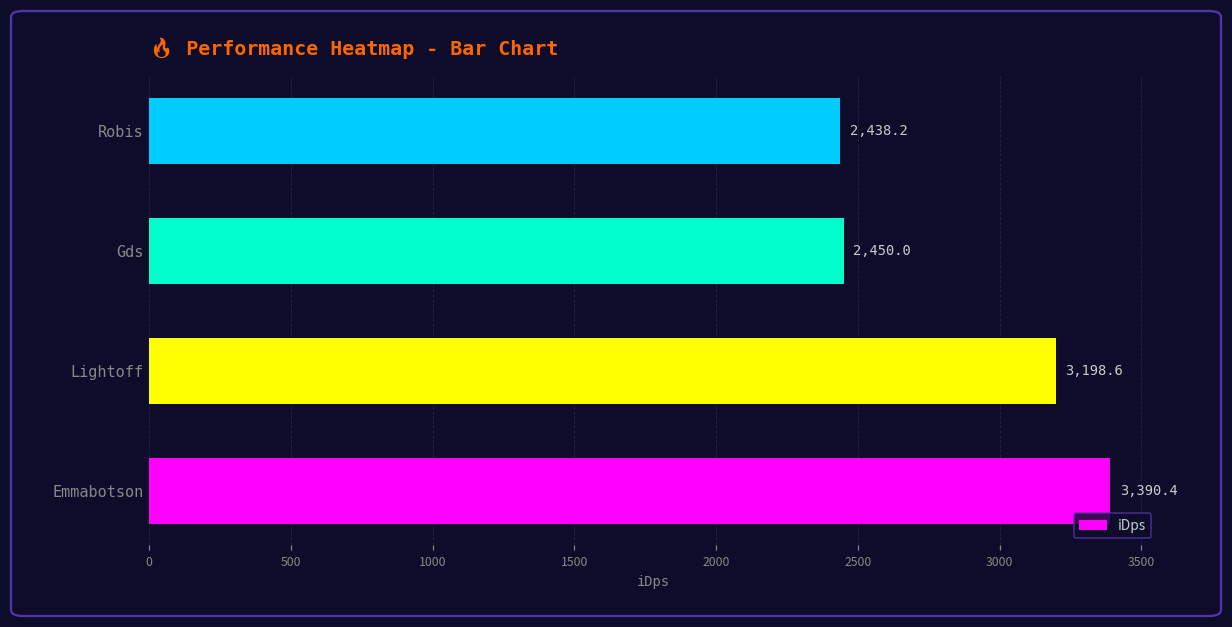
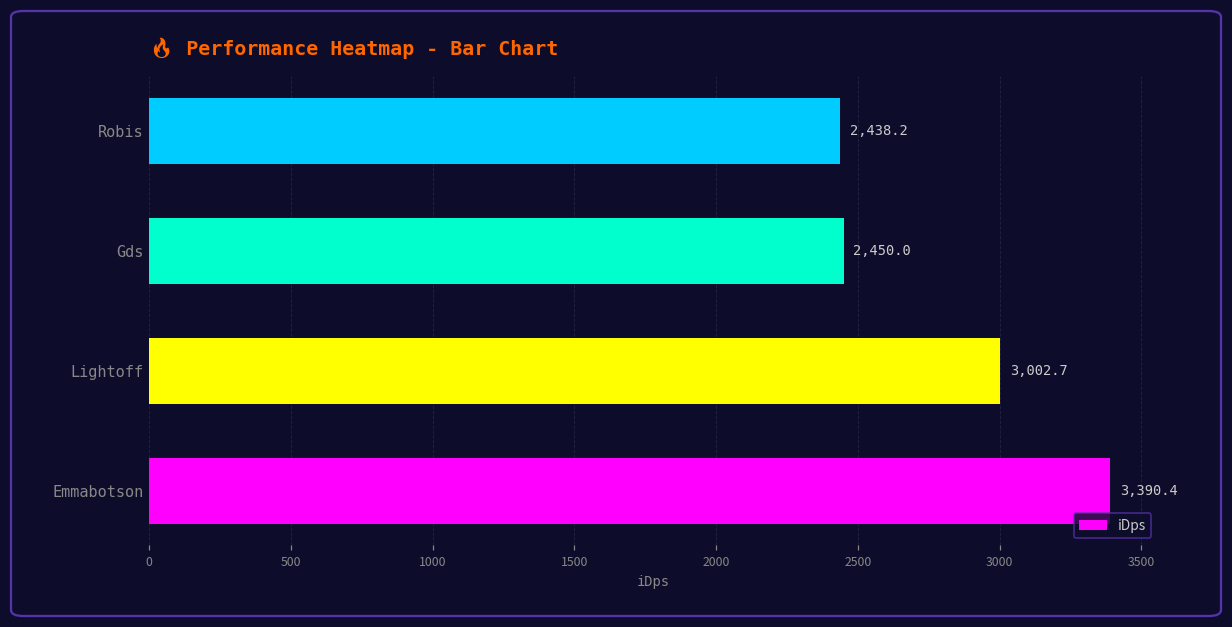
Lightoff: 3,198.6 -> 3,002.7
